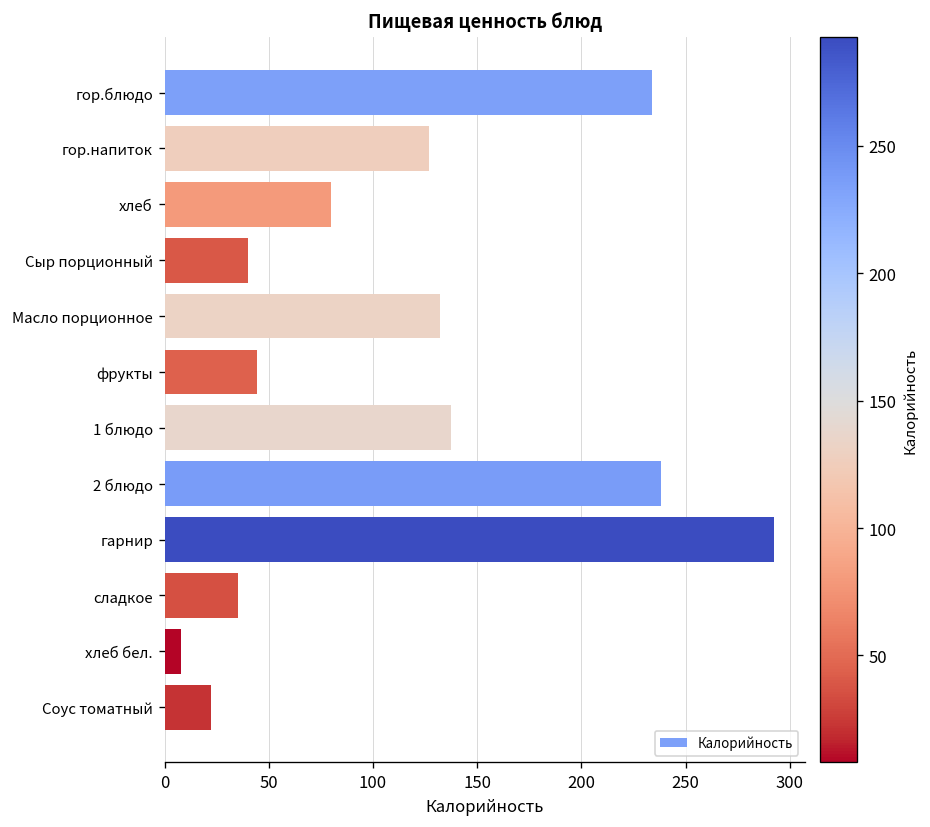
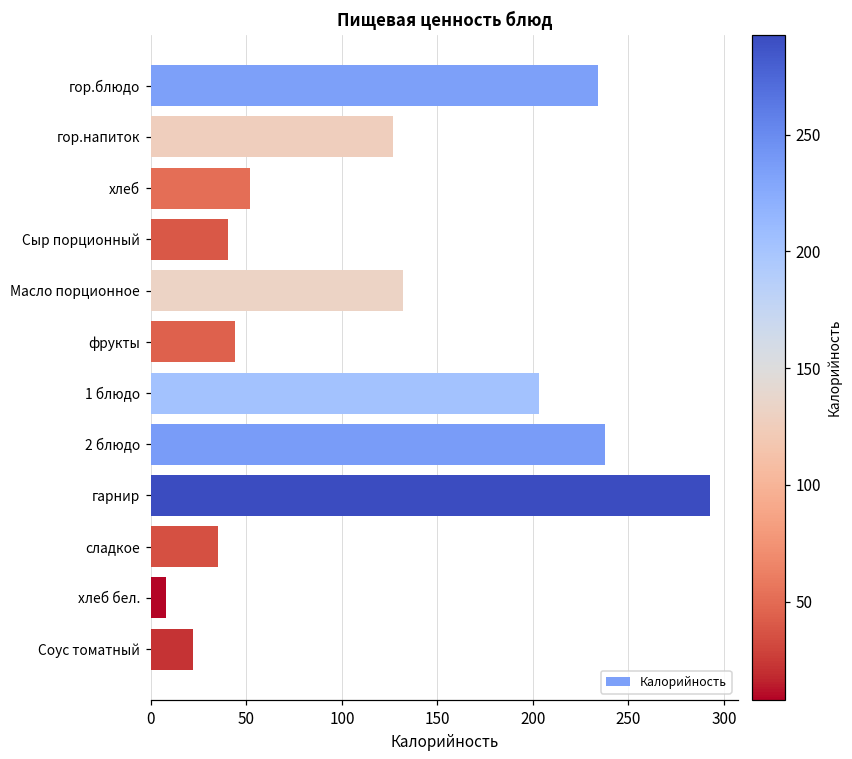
хлеб: 80 -> 52
1 блюдо: 137 -> 203
